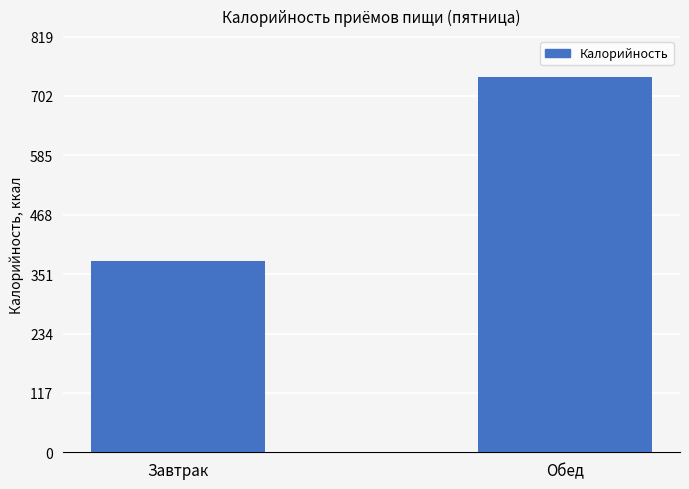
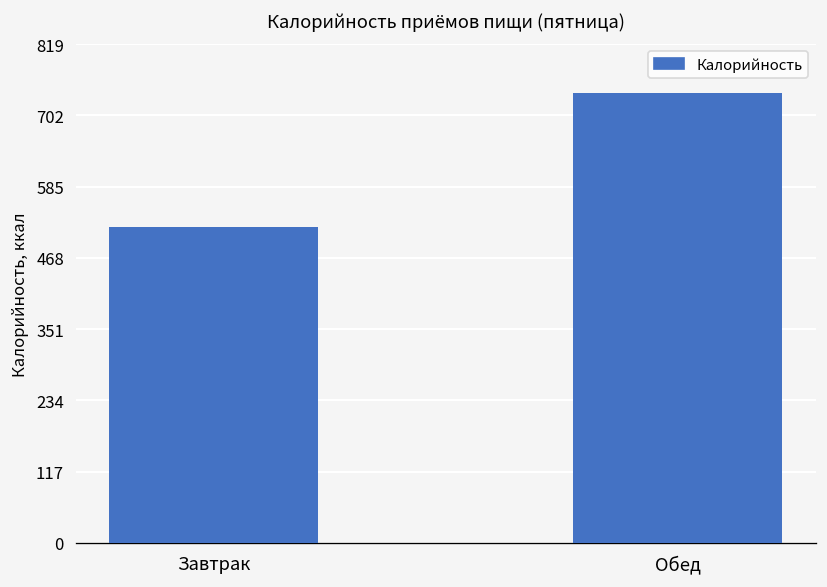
Завтрак: 380 -> 520
